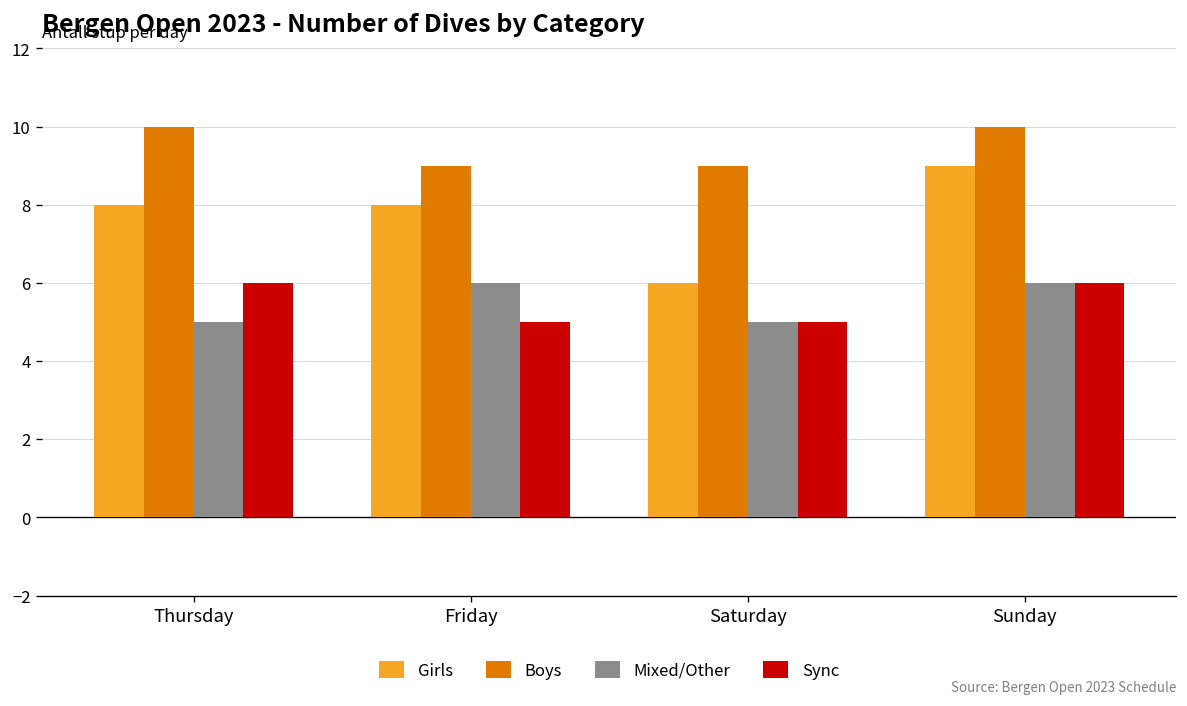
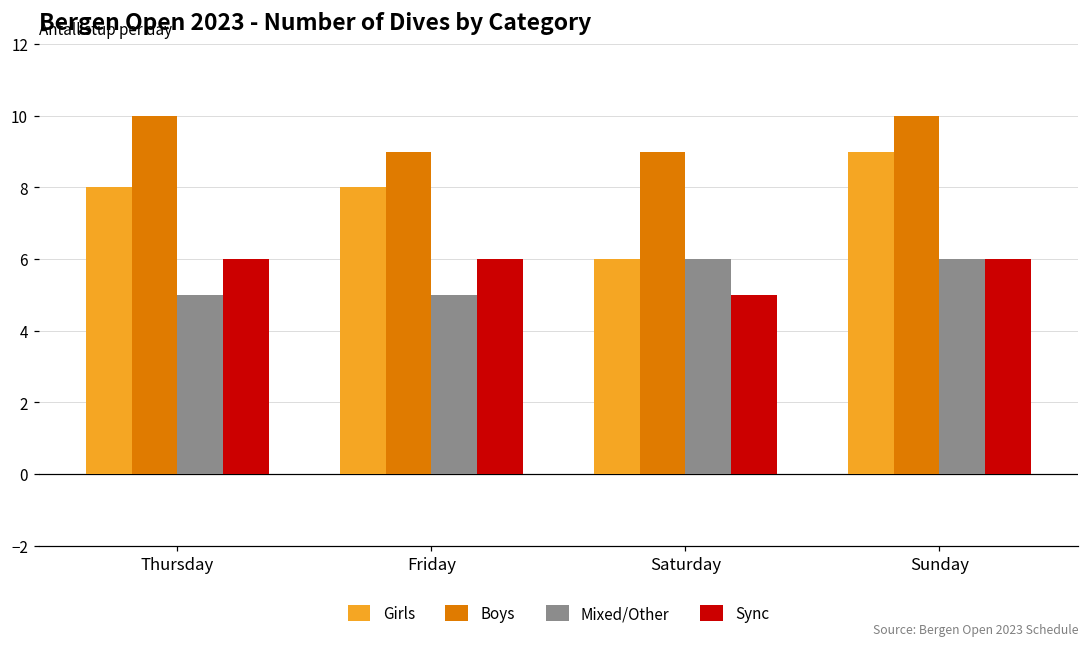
Mixed/Other, Friday: 6 -> 5
Sync, Friday: 5 -> 6
Mixed/Other, Saturday: 5 -> 6
